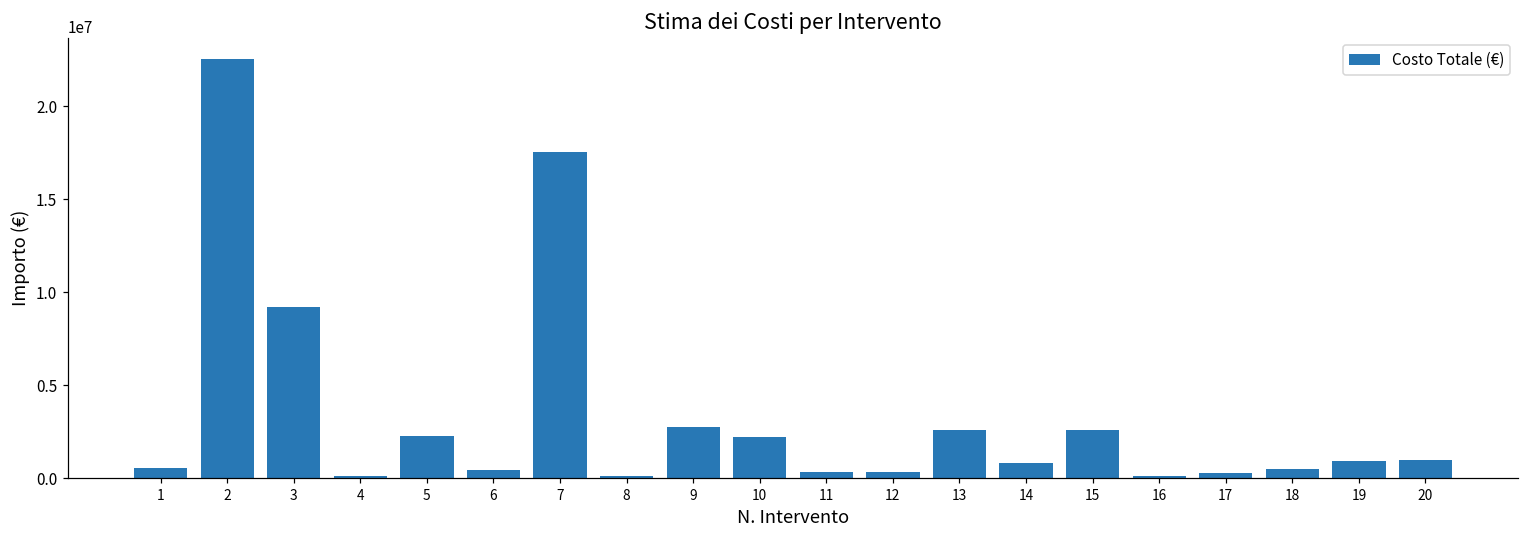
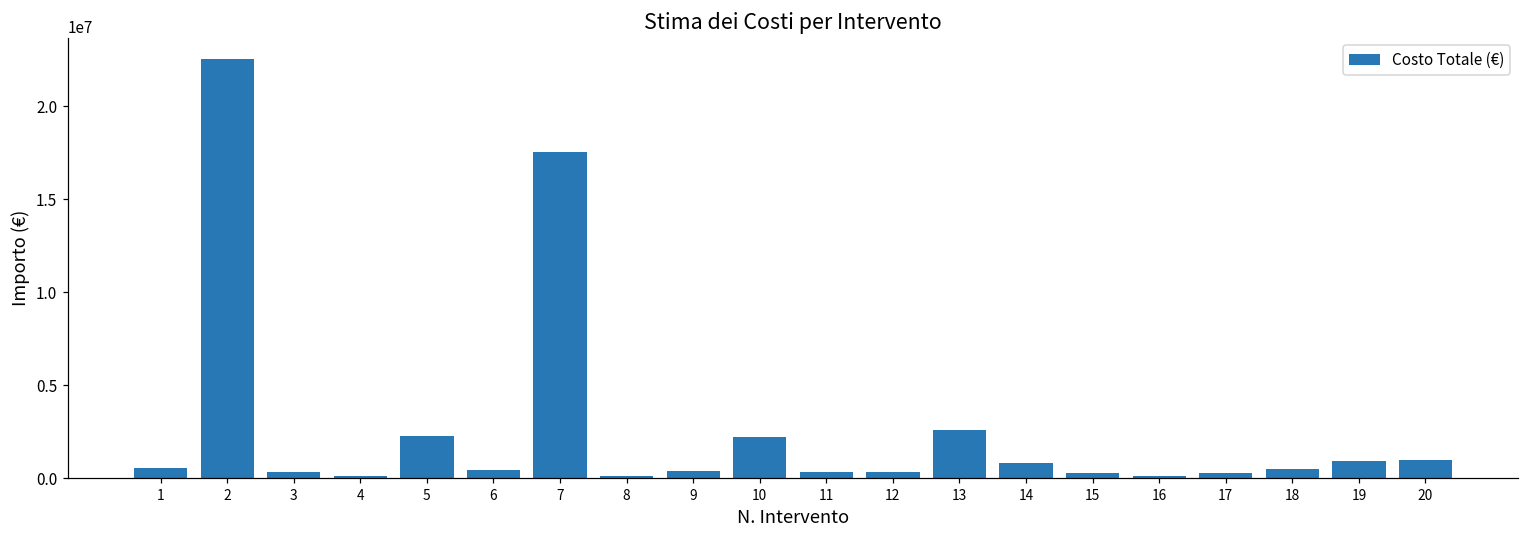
3: 9200000 -> 300000
9: 2800000 -> 400000
15: 2600000 -> 300000
